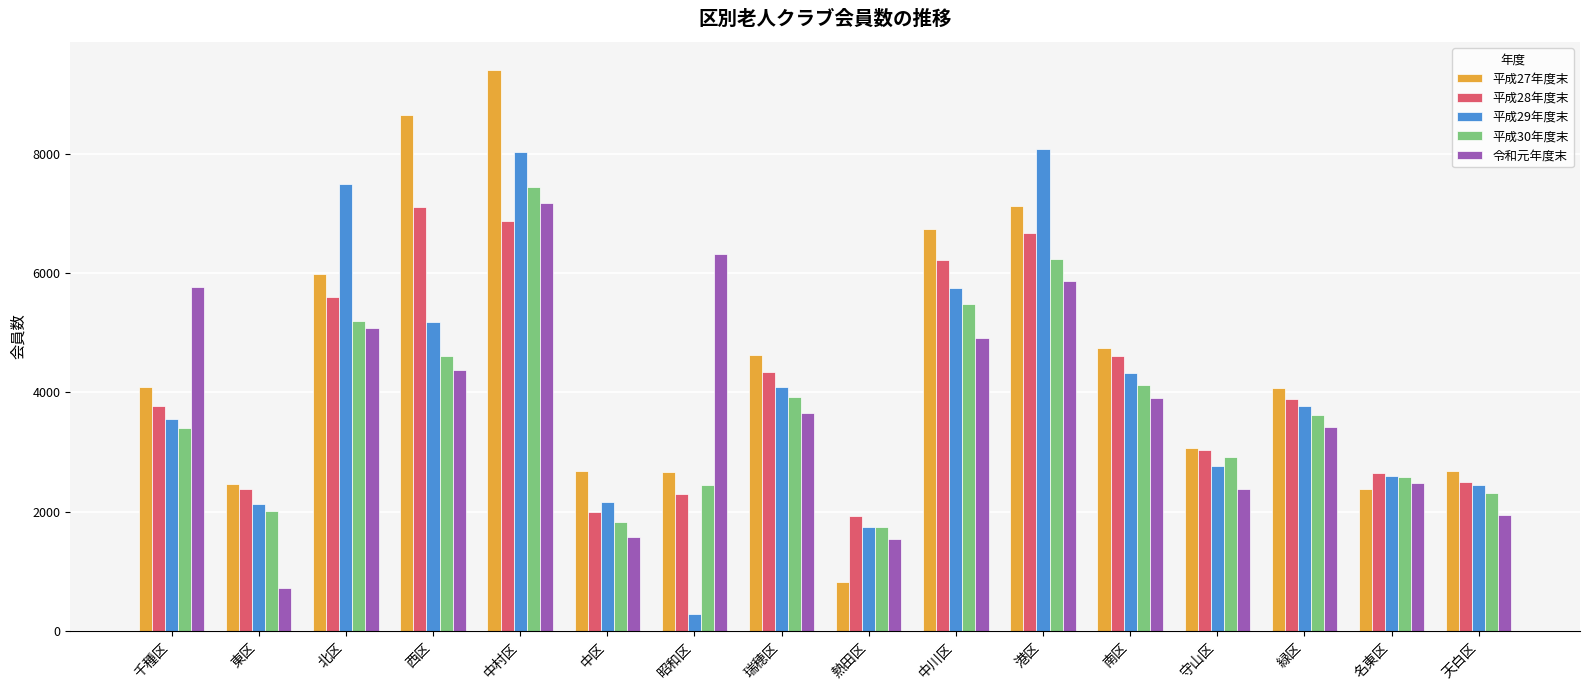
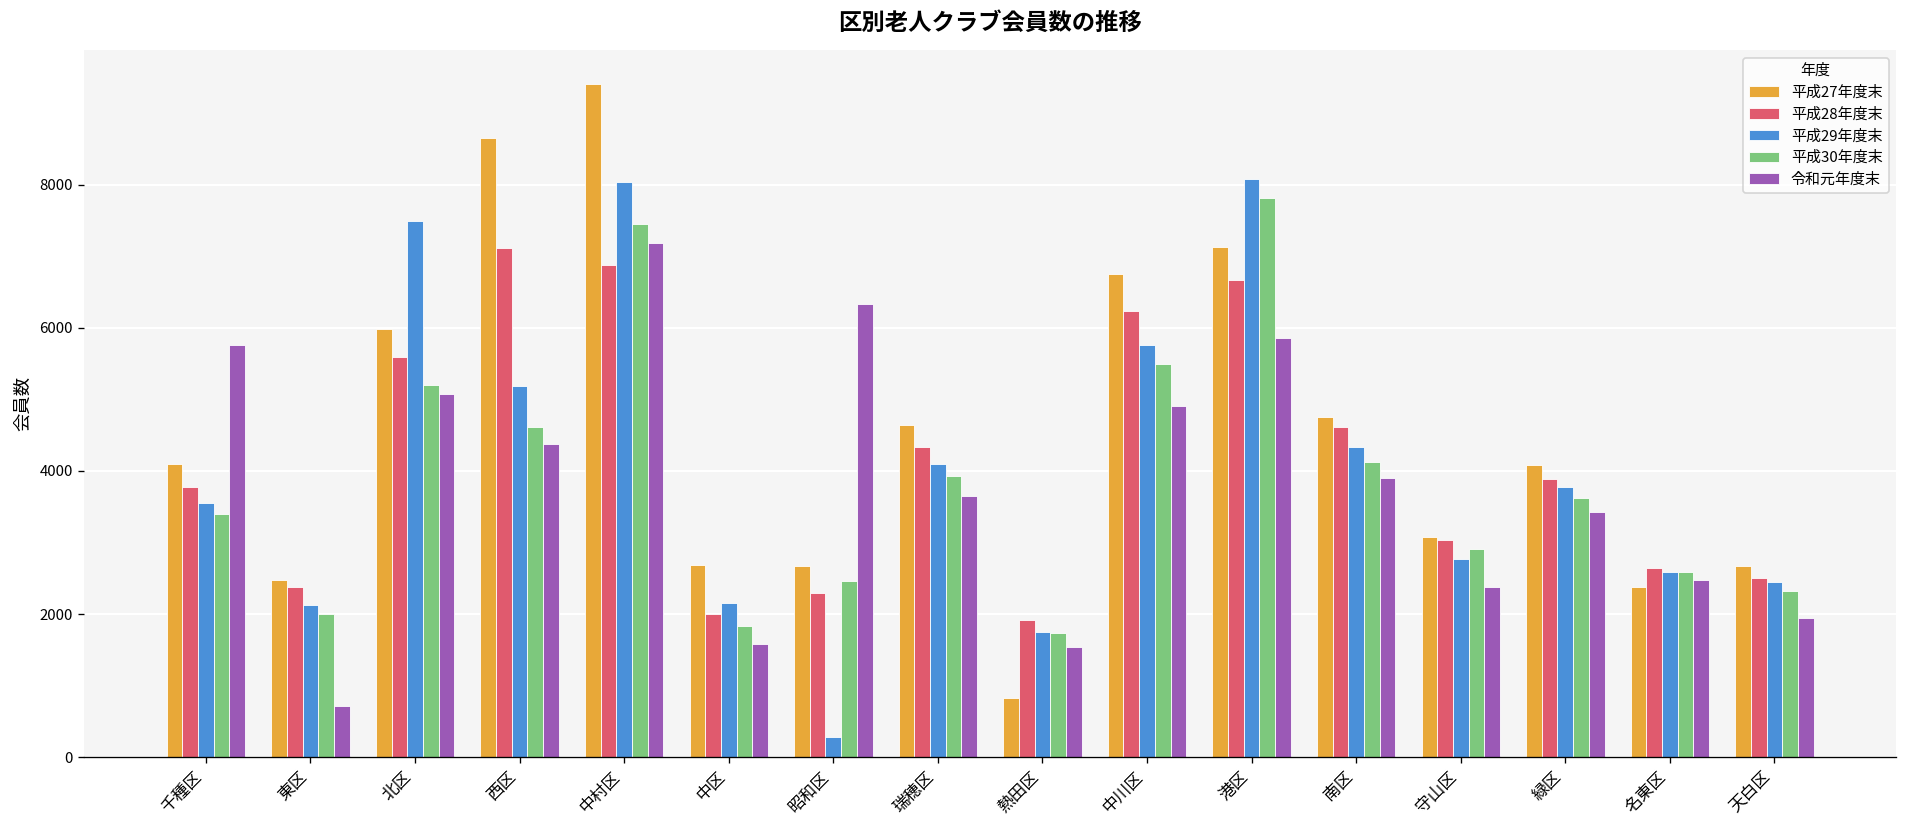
平成30年度末, 港区: 6200 -> 7800
